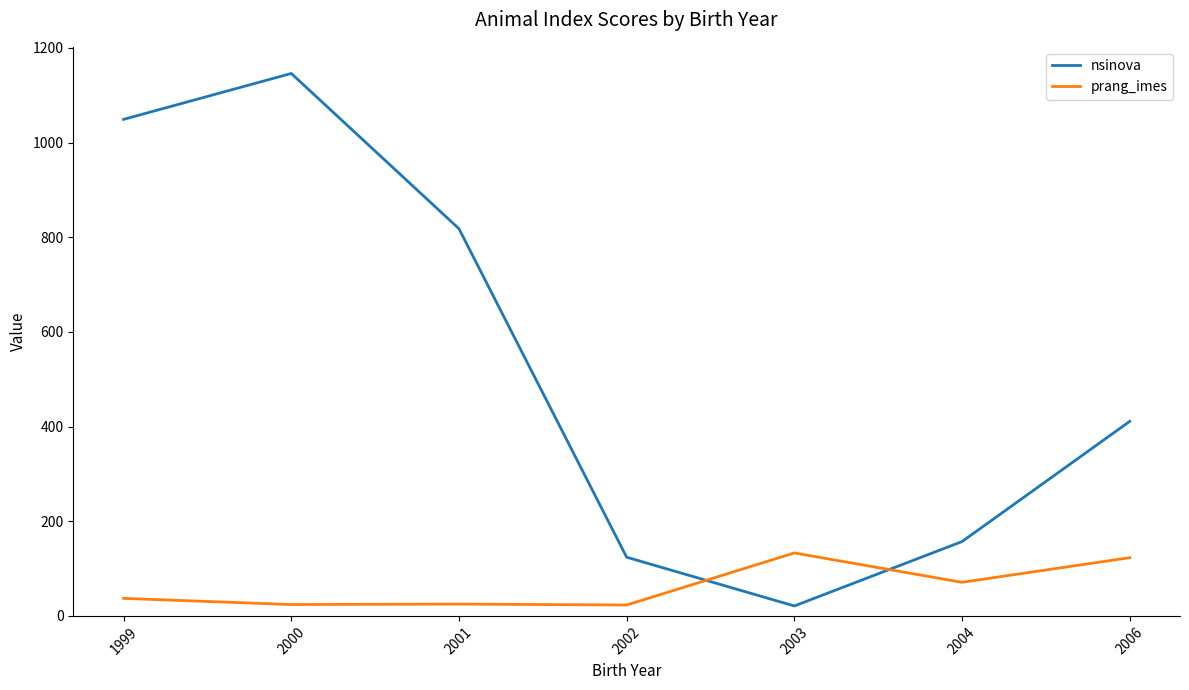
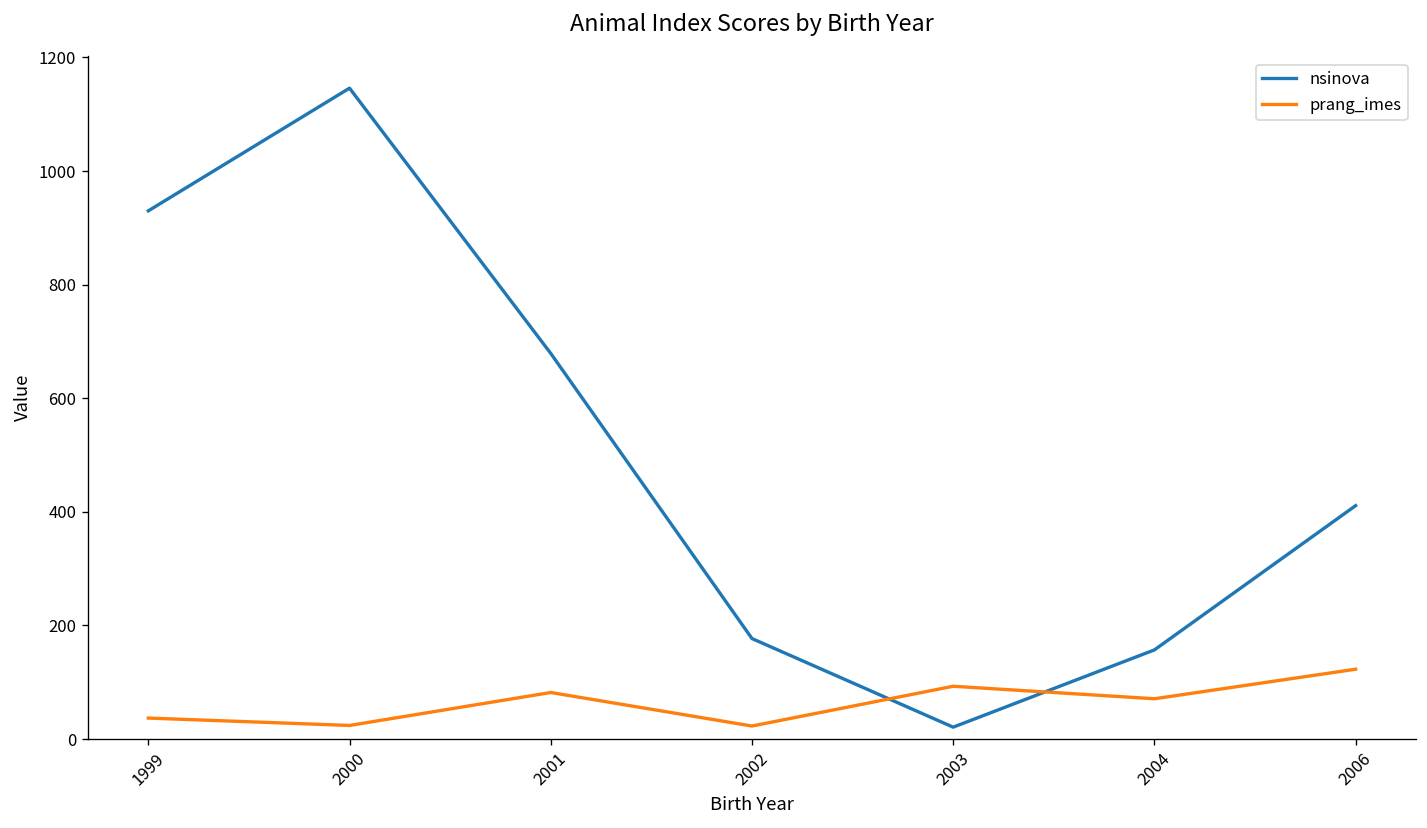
nsinova, 1999: 1050 -> 930
nsinova, 2001: 820 -> 680
prang_imes, 2001: 30 -> 80
nsinova, 2002: 120 -> 180
prang_imes, 2003: 130 -> 90
